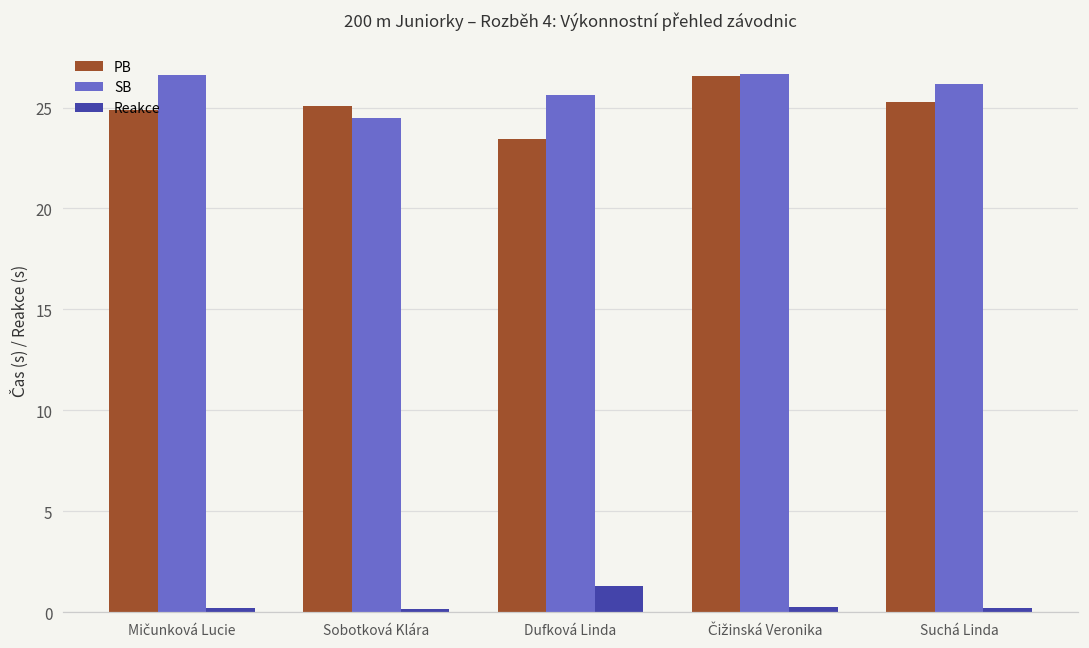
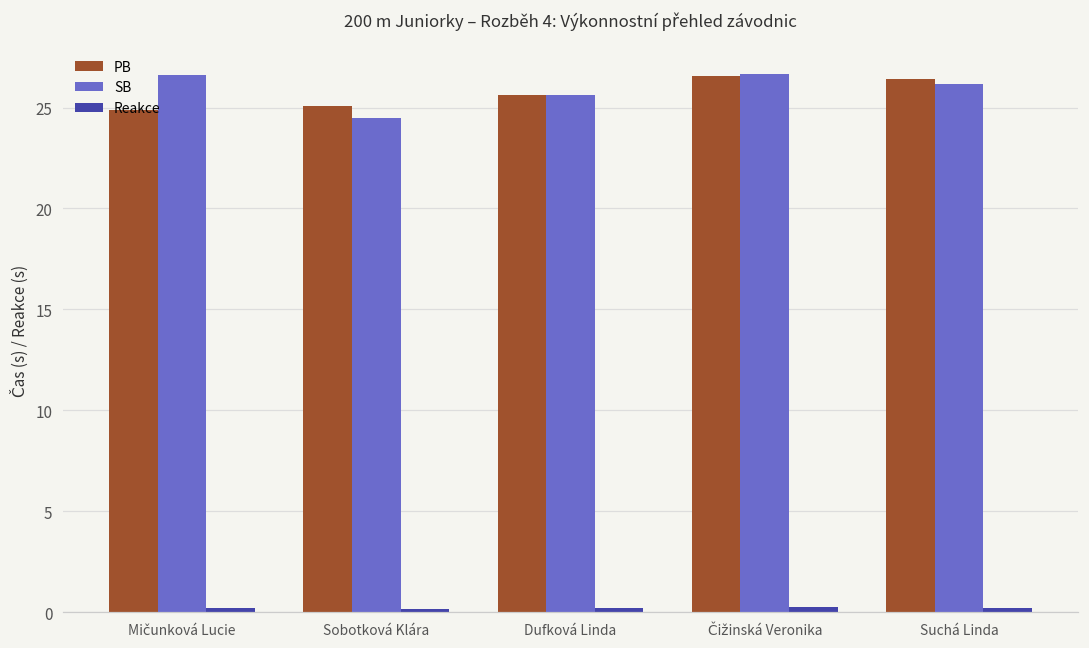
PB, Dufková Linda: 23.4 -> 25.6
Reakce, Dufková Linda: 1.3 -> 0.2
PB, Suchá Linda: 25.3 -> 26.4
